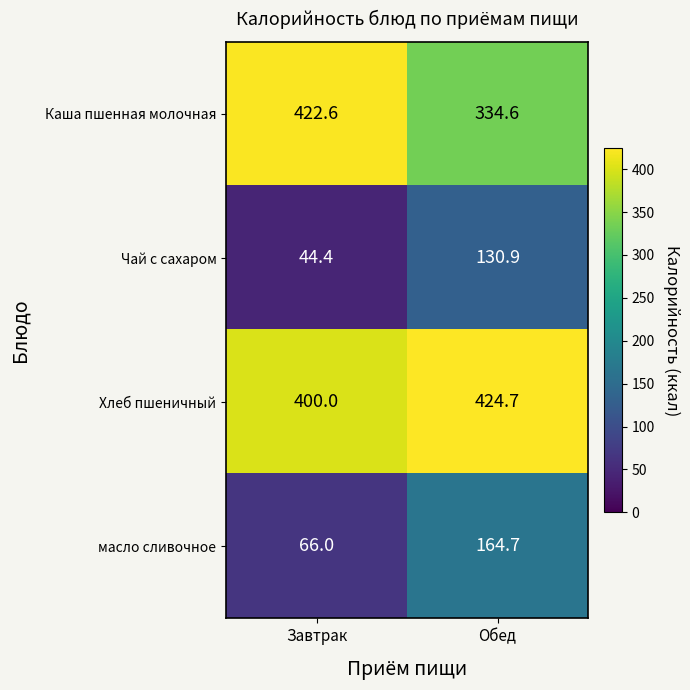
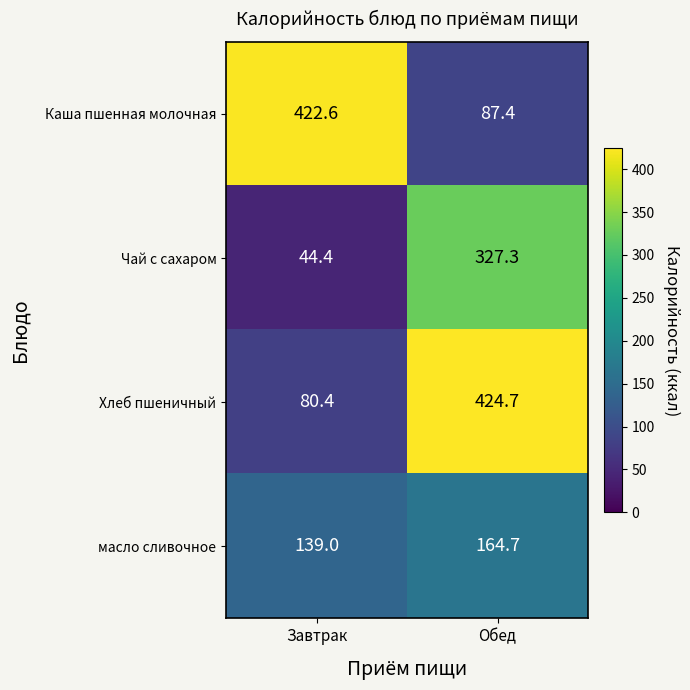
Каша пшенная молочная, Обед: 334.6 -> 87.4
Чай с сахаром, Обед: 130.9 -> 327.3
Хлеб пшеничный, Завтрак: 400.0 -> 80.4
масло сливочное, Завтрак: 66.0 -> 139.0
